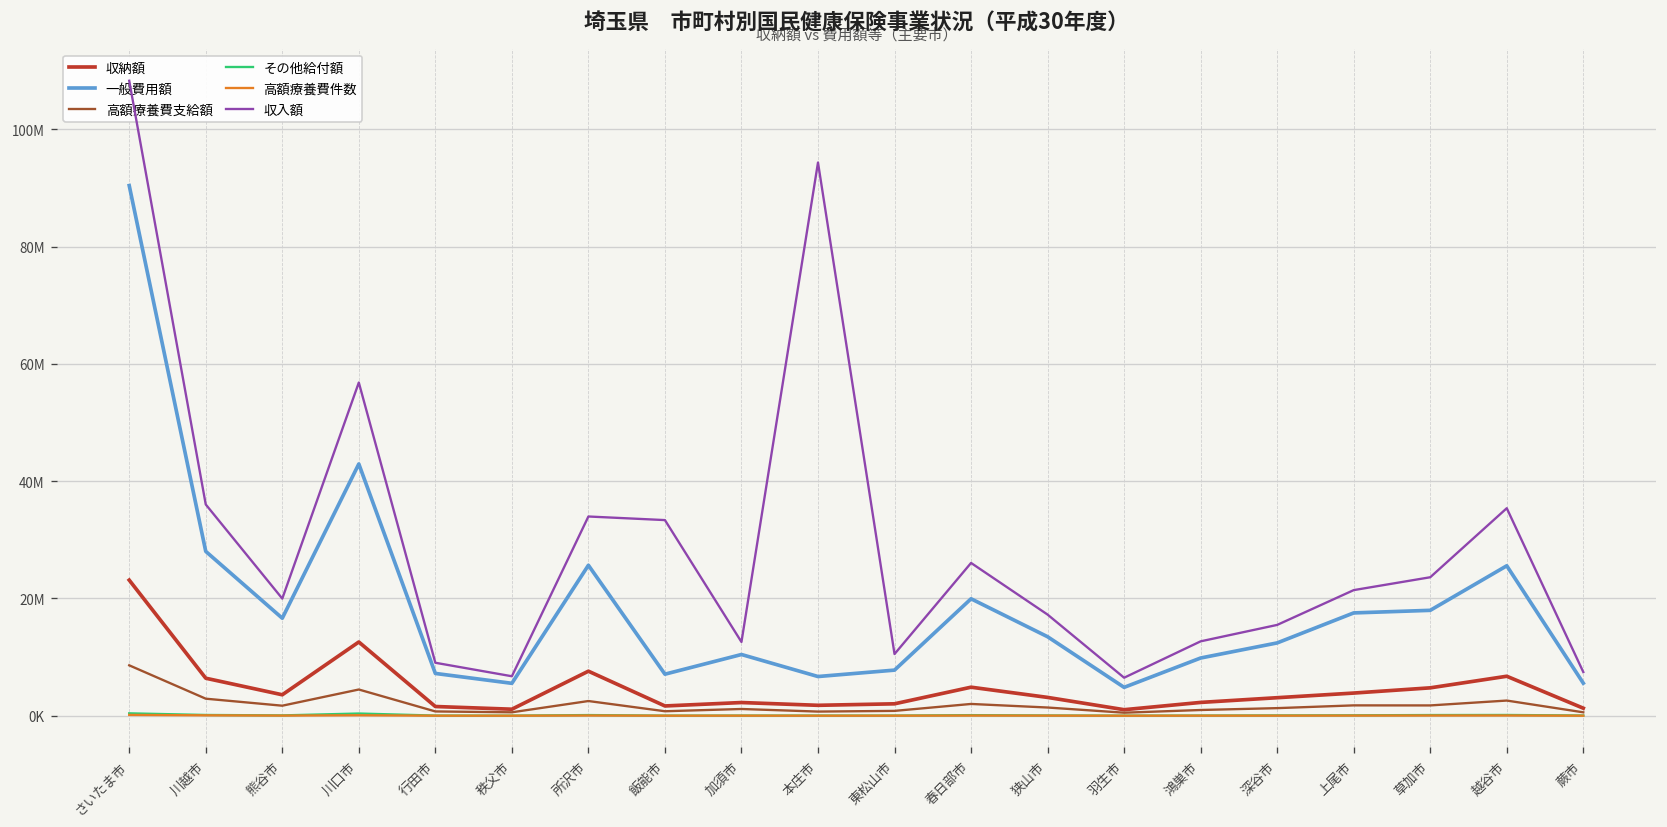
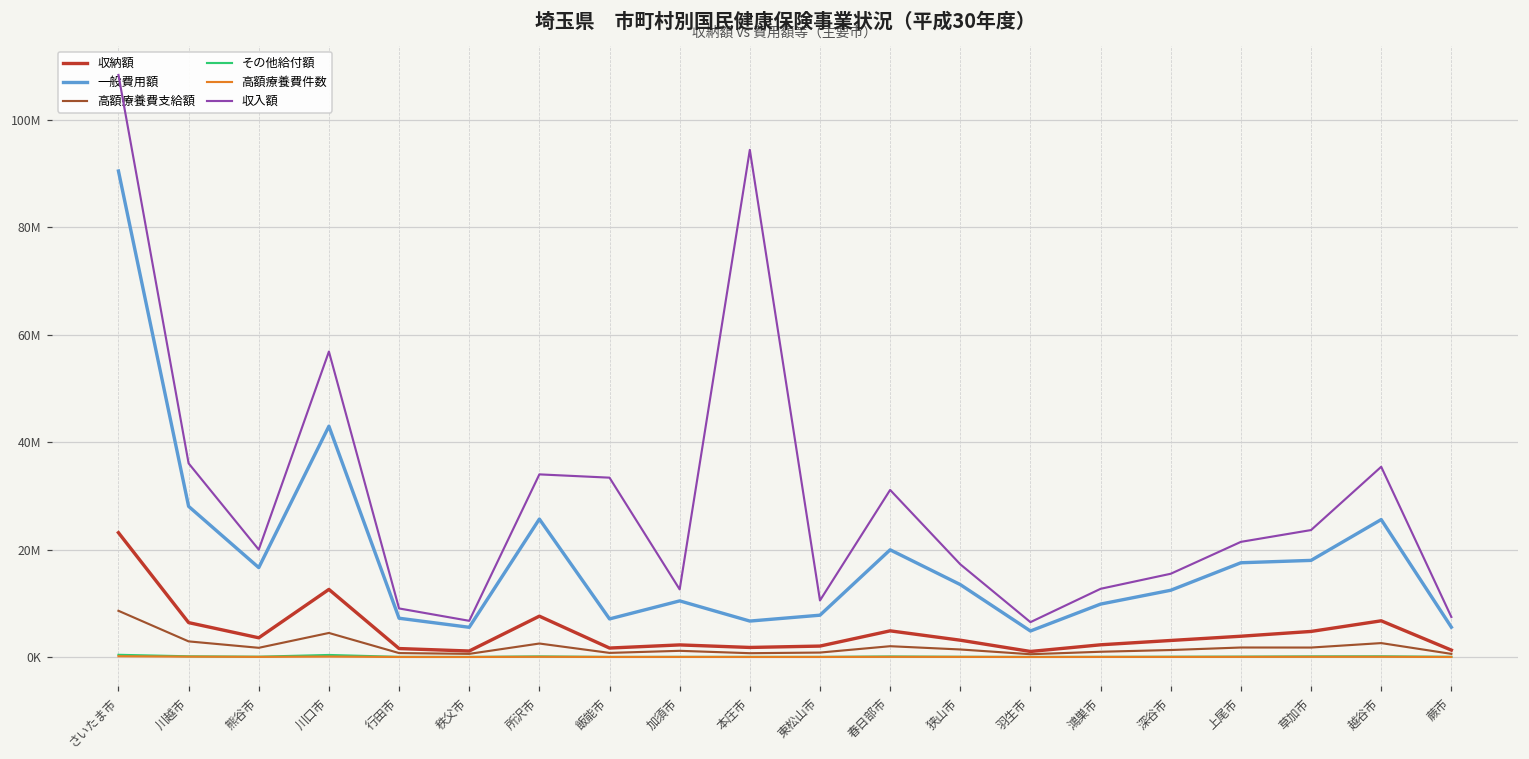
収入額, 春日部市: 26000000 -> 31000000
